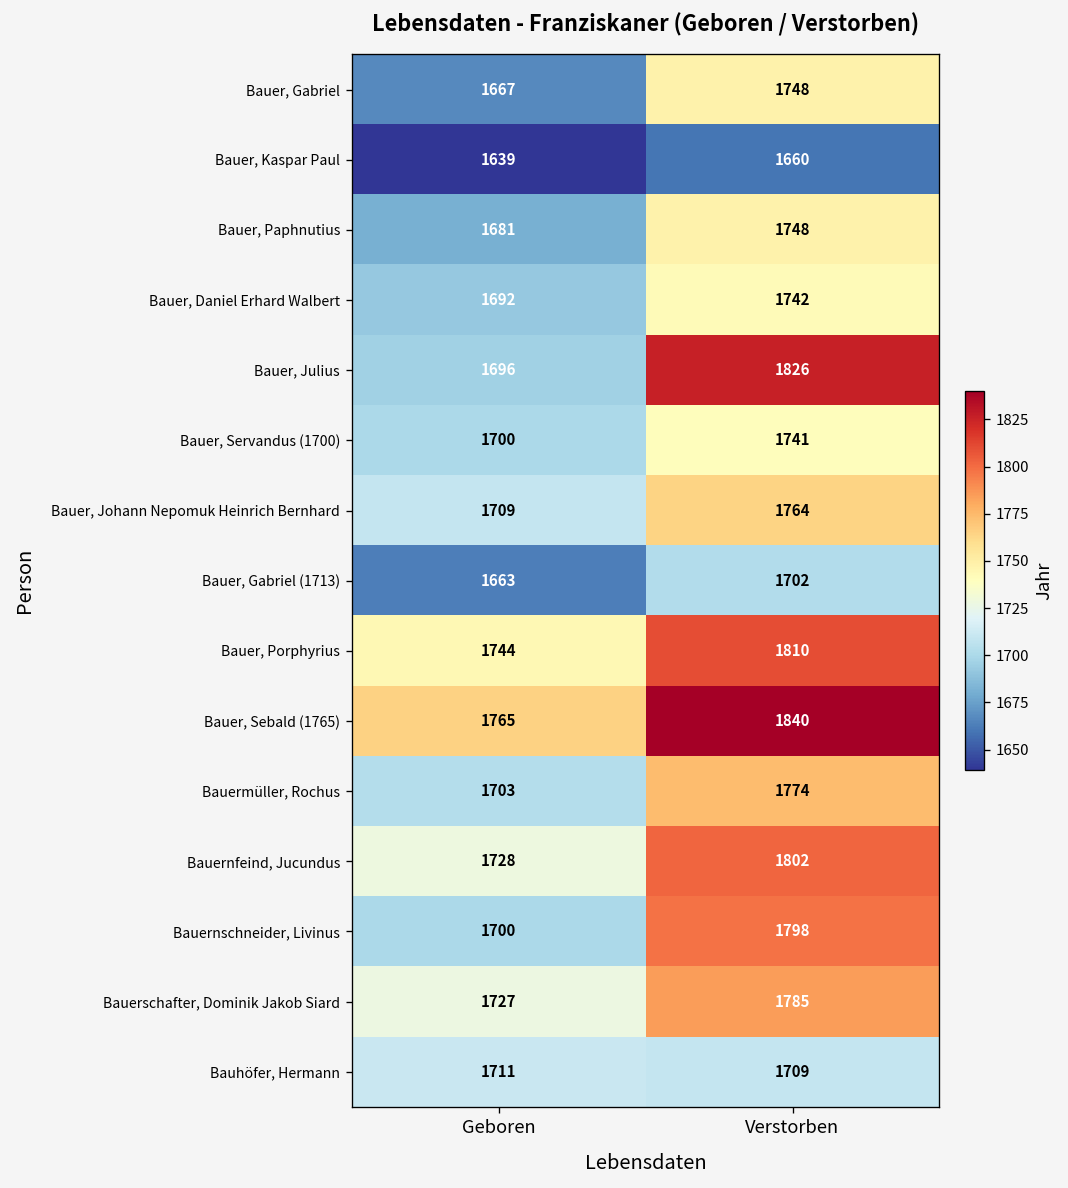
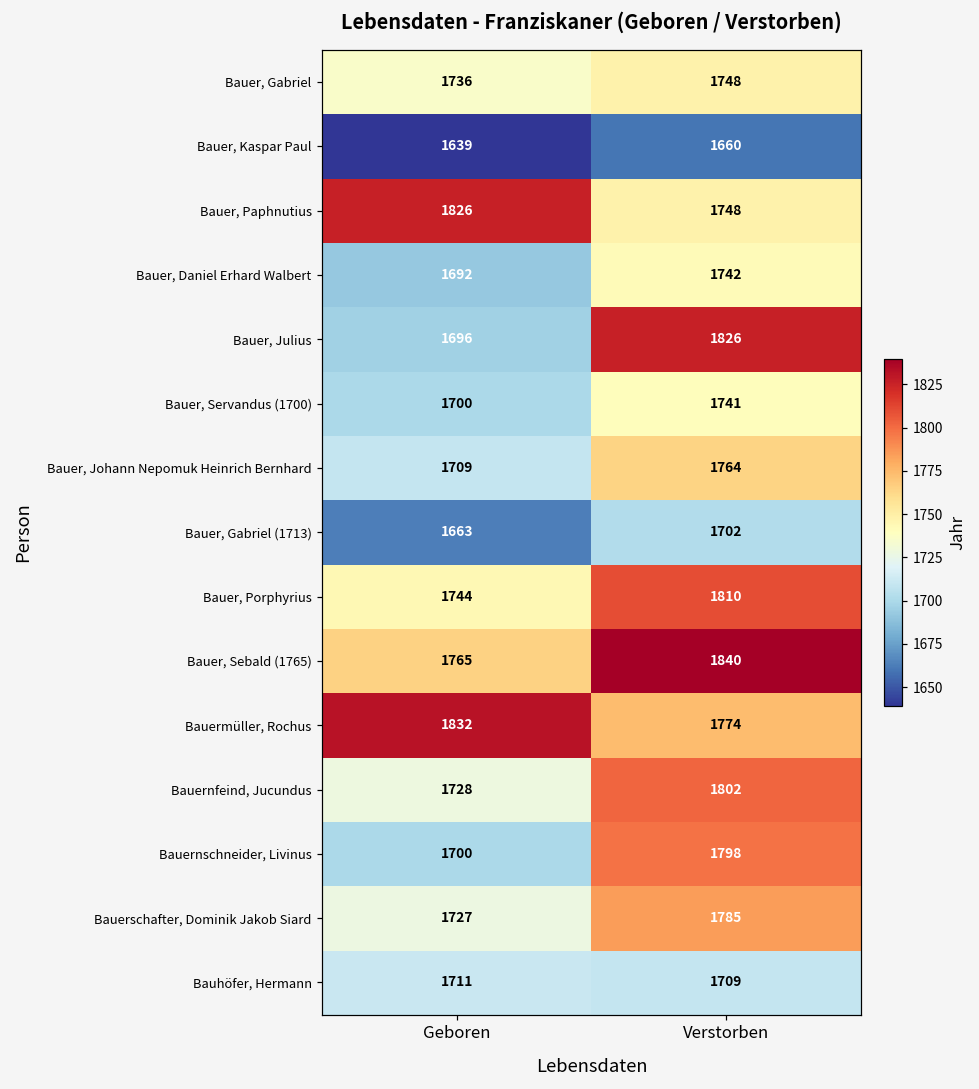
Bauer, Gabriel, Geboren: 1667 -> 1736
Bauer, Paphnutius, Geboren: 1681 -> 1826
Bauermüller, Rochus, Geboren: 1703 -> 1832
